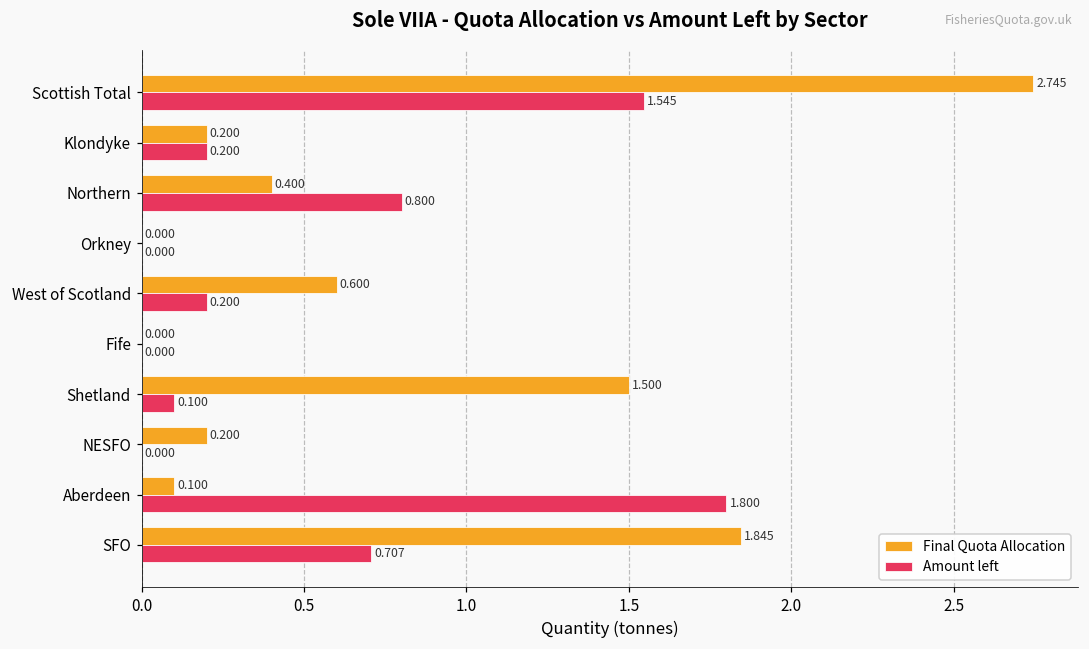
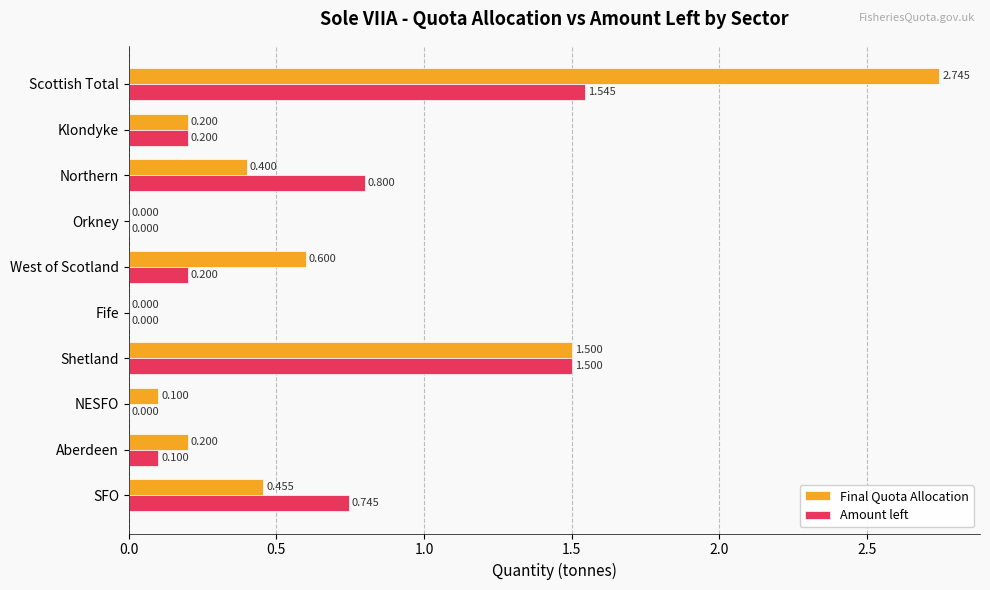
Amount left, Shetland: 0.100 -> 1.500
Final Quota Allocation, NESFO: 0.200 -> 0.100
Final Quota Allocation, Aberdeen: 0.100 -> 0.200
Amount left, Aberdeen: 1.800 -> 0.100
Final Quota Allocation, SFO: 1.845 -> 0.455
Amount left, SFO: 0.707 -> 0.745
